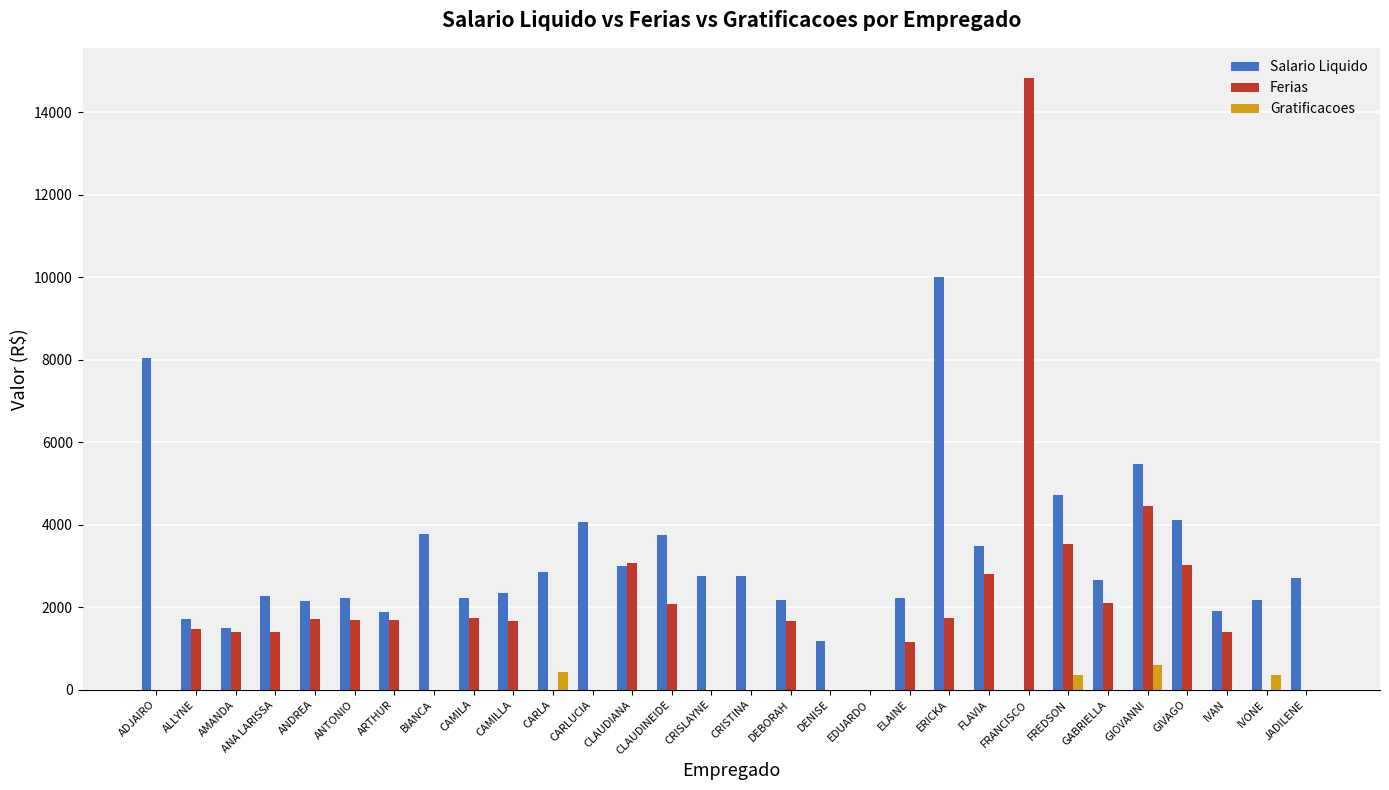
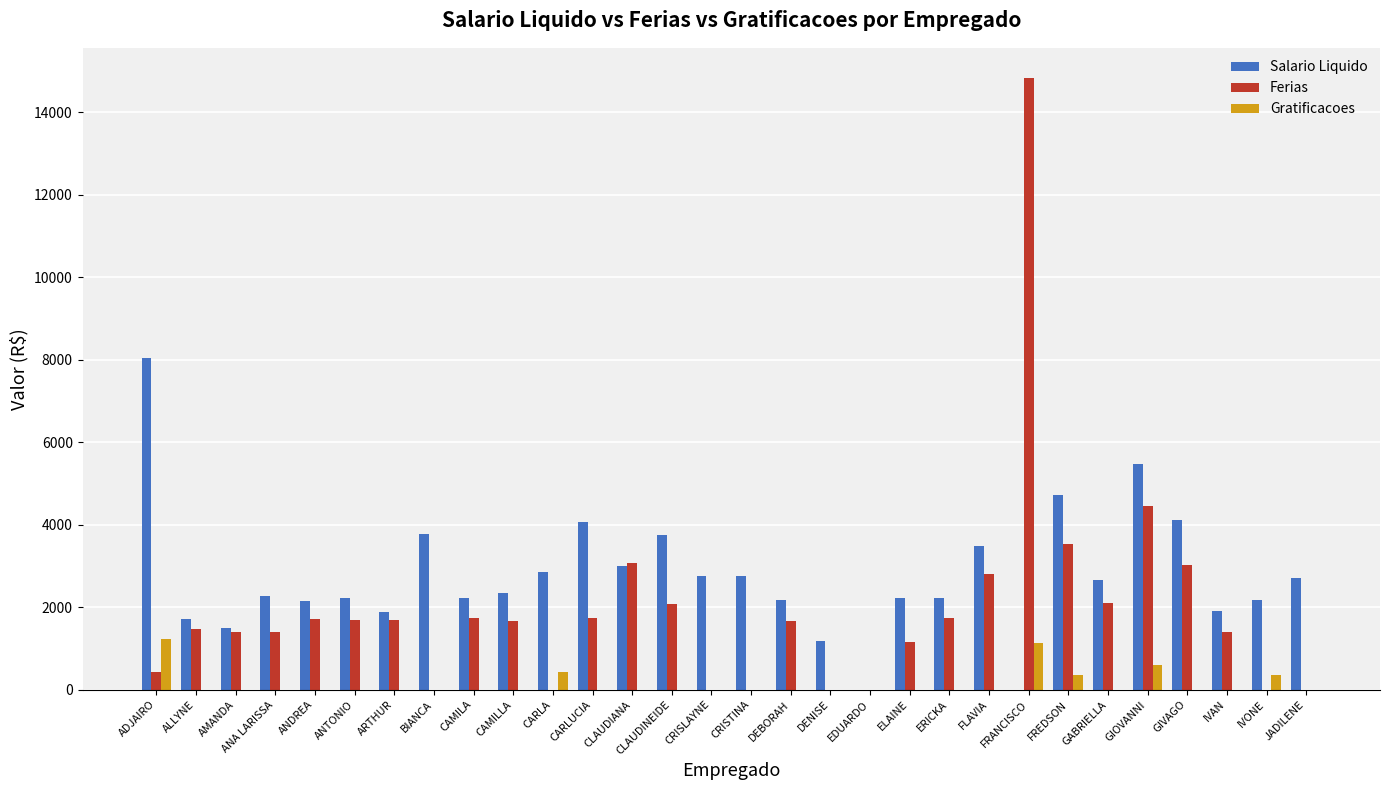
Ferias, ADJAIRO: 0 -> 400
Gratificacoes, ADJAIRO: 0 -> 1200
Ferias, CARLUCIA: 0 -> 1700
Salario Liquido, ERICKA: 10000 -> 2200
Gratificacoes, FRANCISCO: 0 -> 1100
